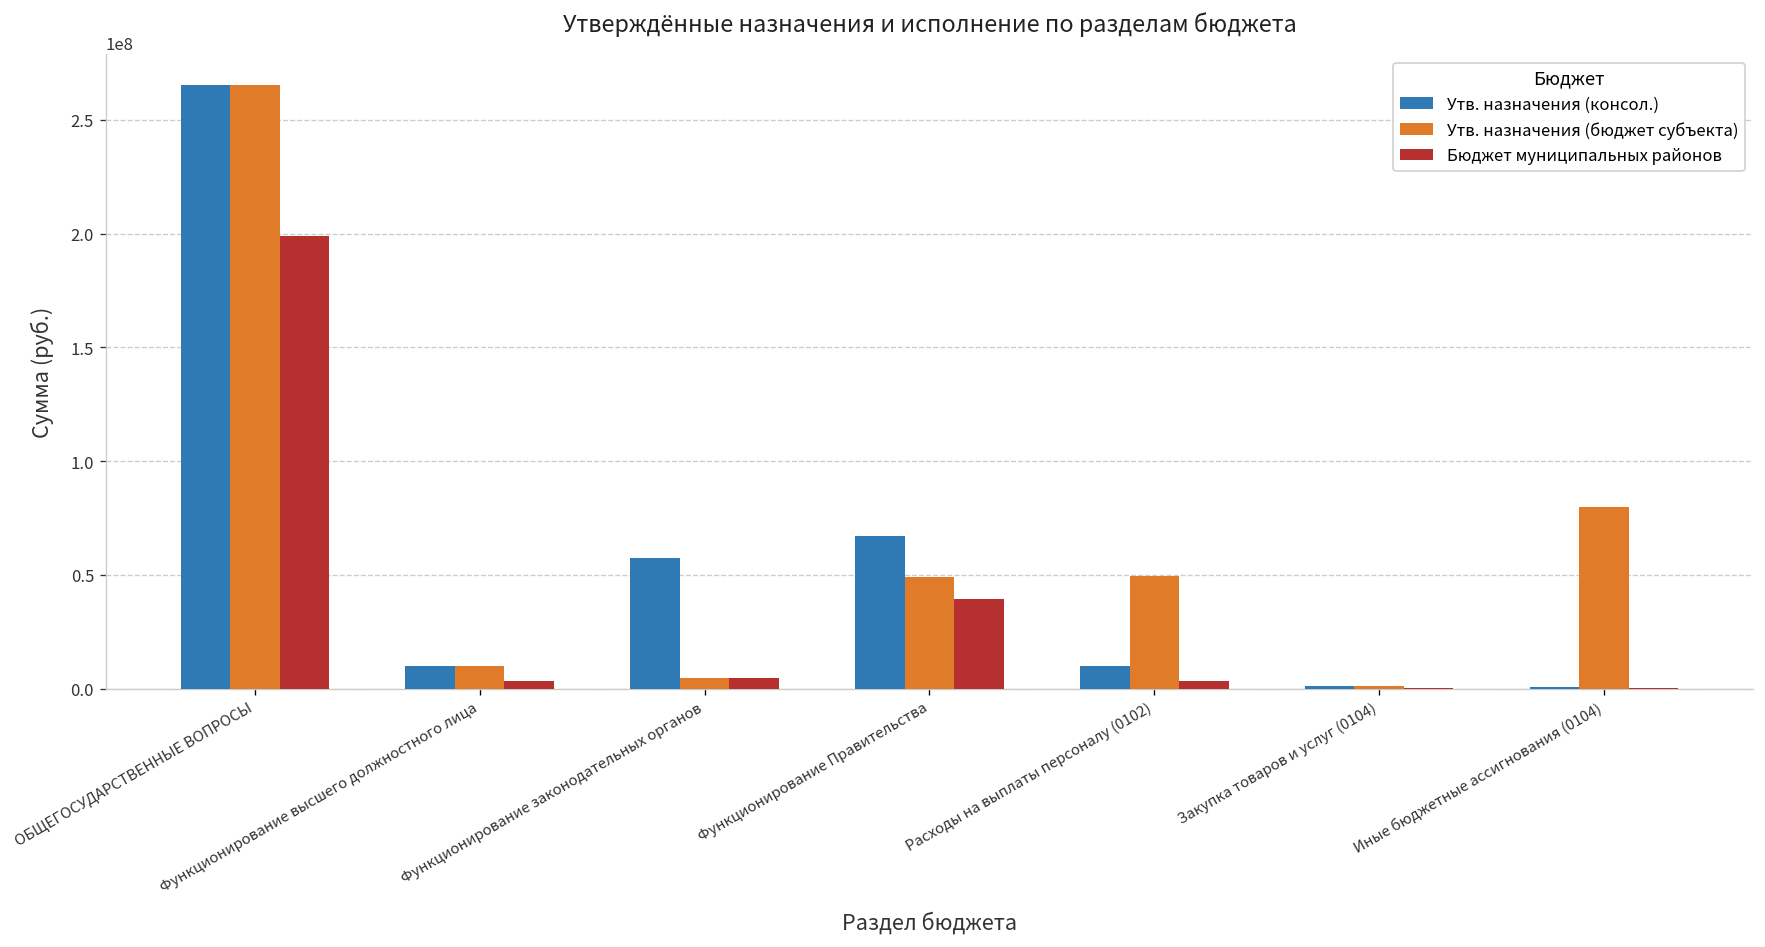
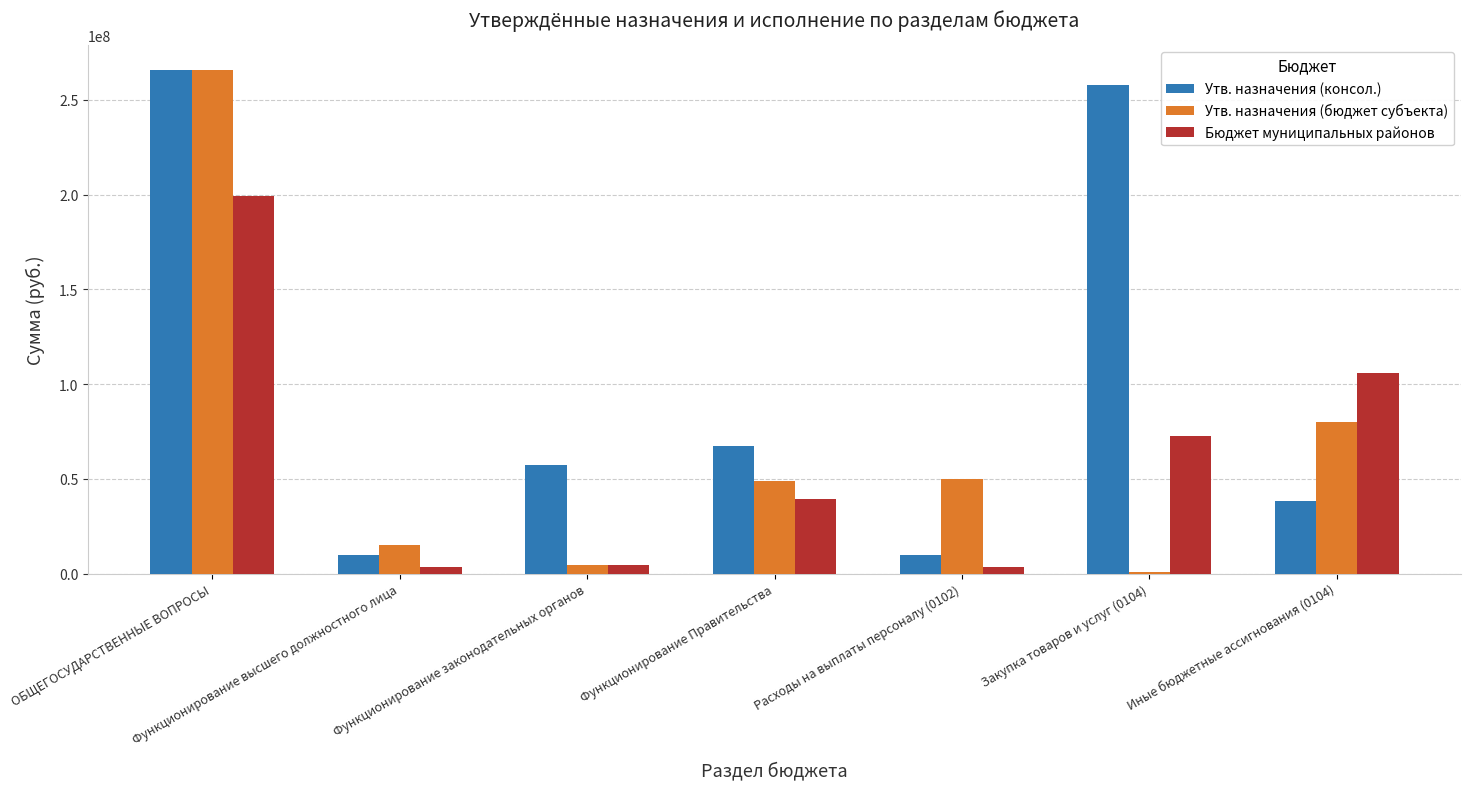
Утв. назначения (бюджет субъекта), Функционирование высшего должностного лица: 10000000 -> 15000000
Утв. назначения (консол.), Закупка товаров и услуг (0104): 1000000 -> 258000000
Бюджет муниципальных районов, Закупка товаров и услуг (0104): 0 -> 73000000
Утв. назначения (консол.), Иные бюджетные ассигнования (0104): 1000000 -> 38000000
Бюджет муниципальных районов, Иные бюджетные ассигнования (0104): 0 -> 106000000
